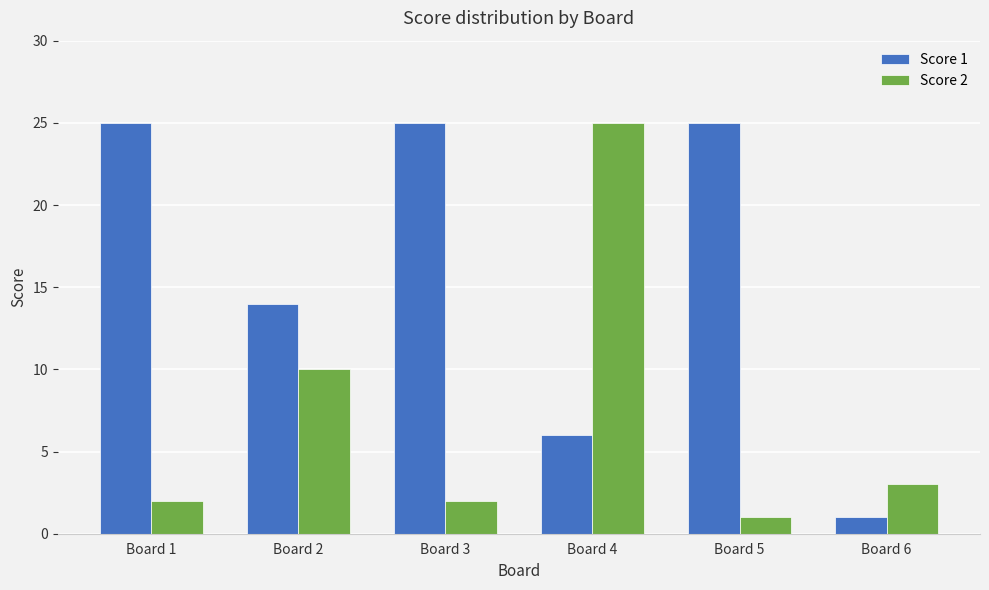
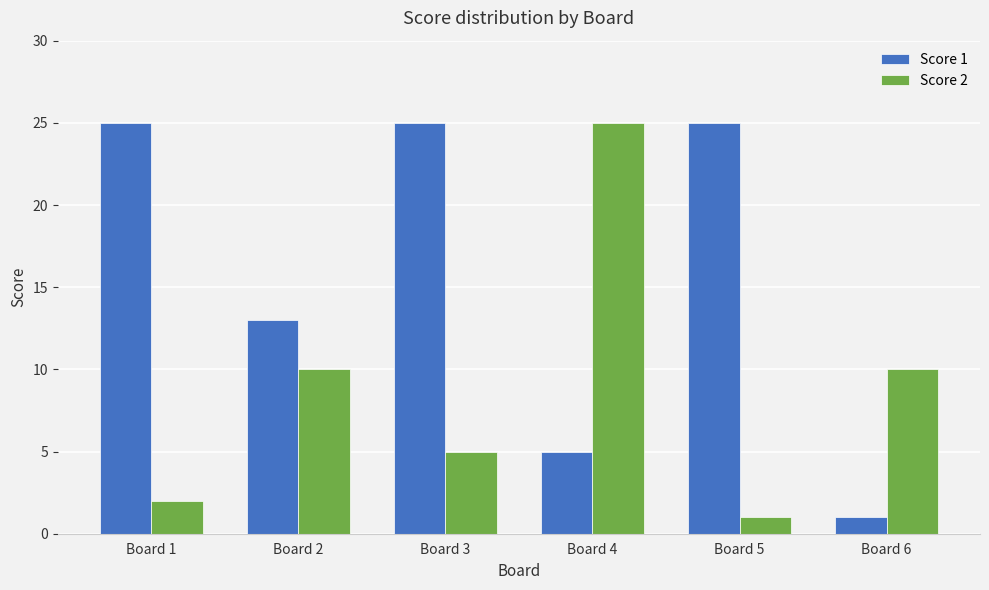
Score 1, Board 2: 14 -> 13
Score 2, Board 3: 2 -> 5
Score 1, Board 4: 6 -> 5
Score 2, Board 6: 3 -> 10
